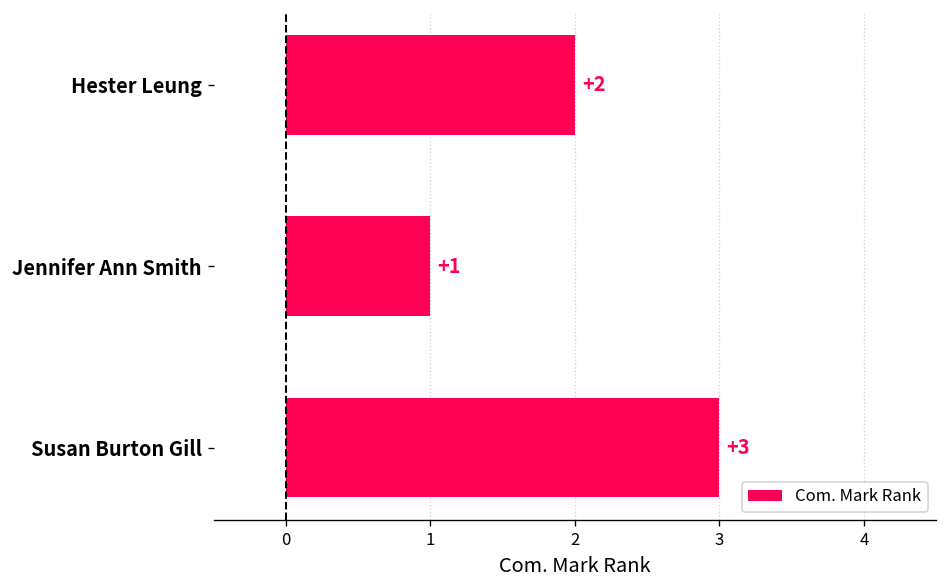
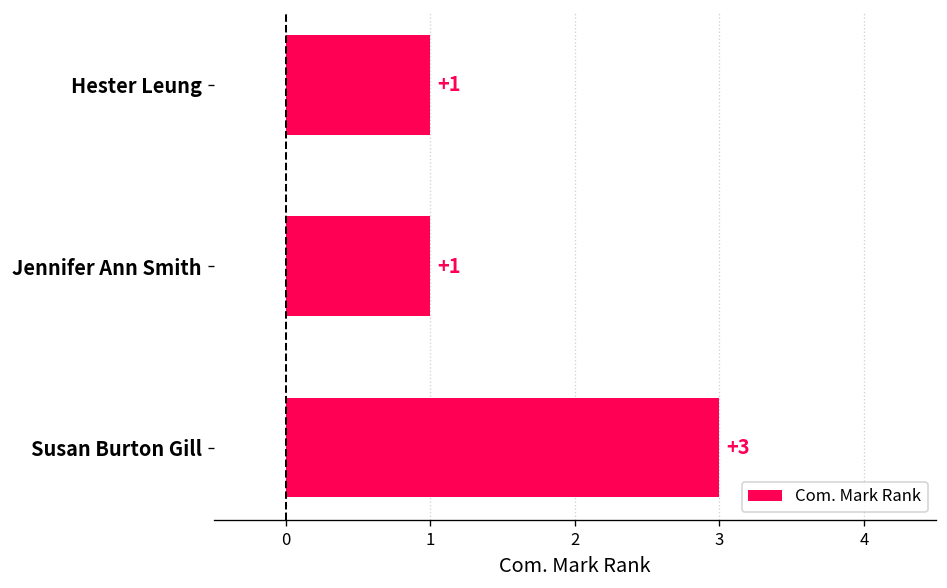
Hester Leung: +2 -> +1
